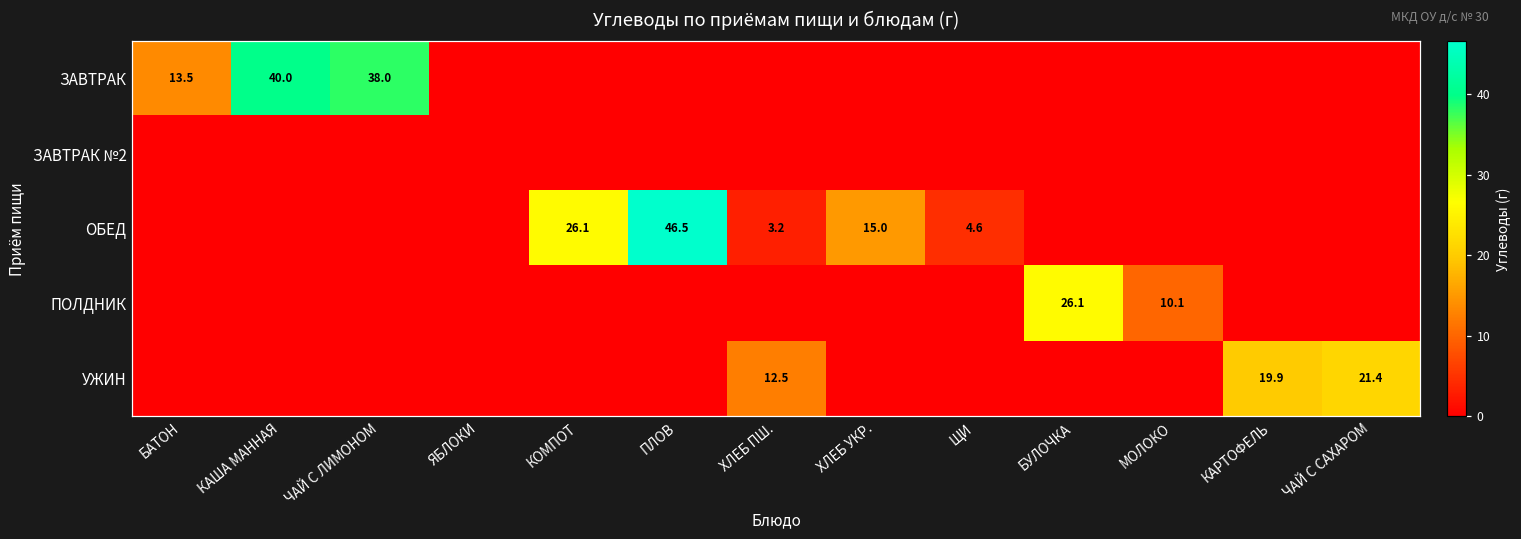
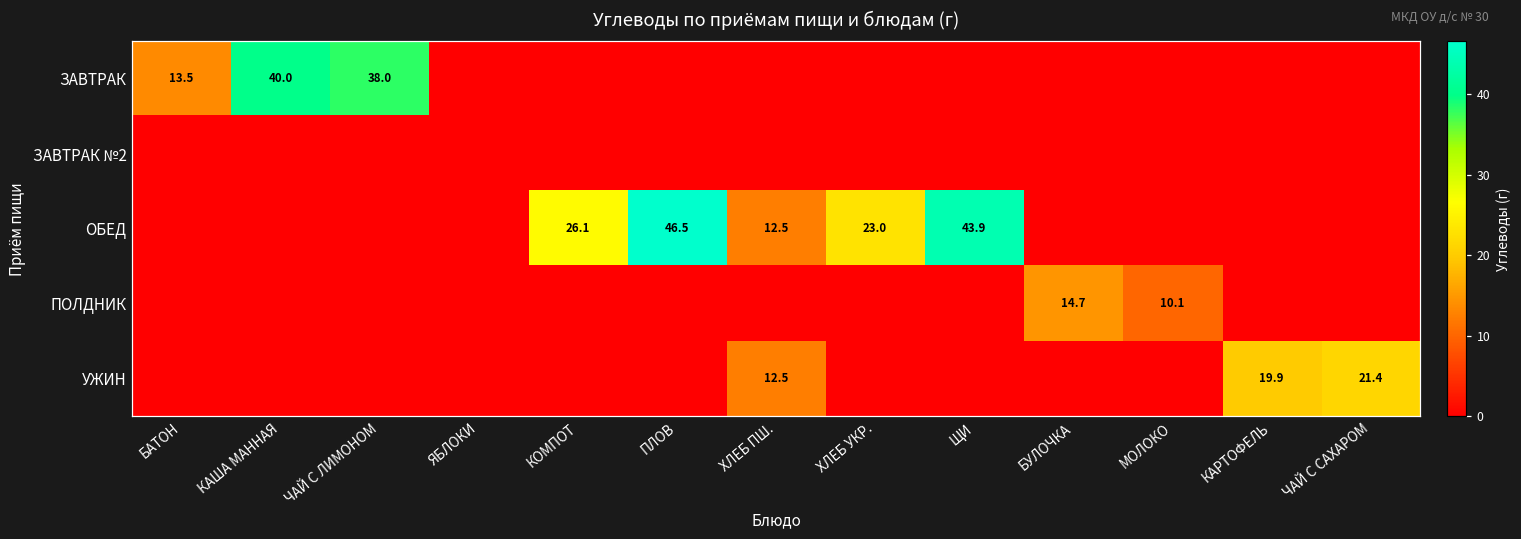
ОБЕД, ХЛЕБ ПШ.: 3.2 -> 12.5
ОБЕД, ХЛЕБ УКР.: 15.0 -> 23.0
ОБЕД, ЩИ: 4.6 -> 43.9
ПОЛДНИК, БУЛОЧКА: 26.1 -> 14.7
